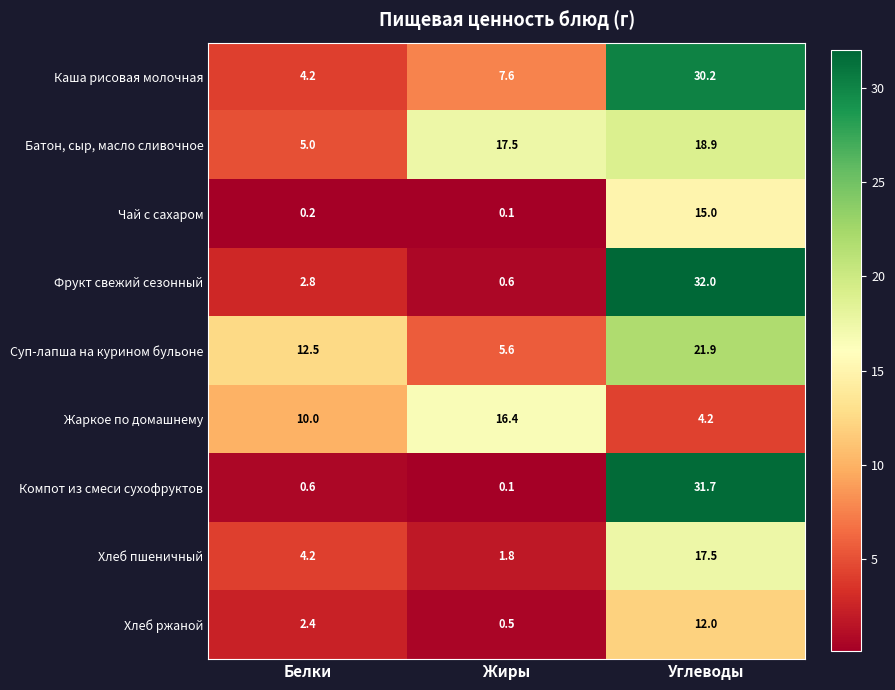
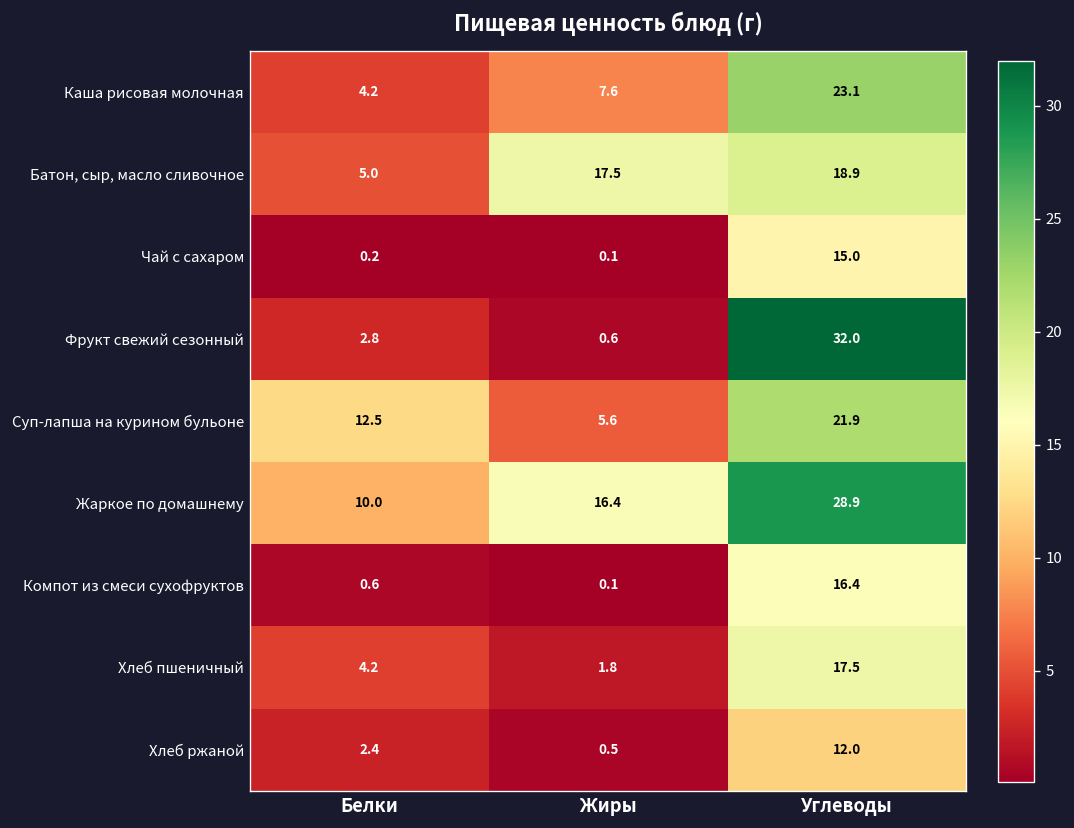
Каша рисовая молочная, Углеводы: 30.2 -> 23.1
Жаркое по домашнему, Углеводы: 4.2 -> 28.9
Компот из смеси сухофруктов, Углеводы: 31.7 -> 16.4
